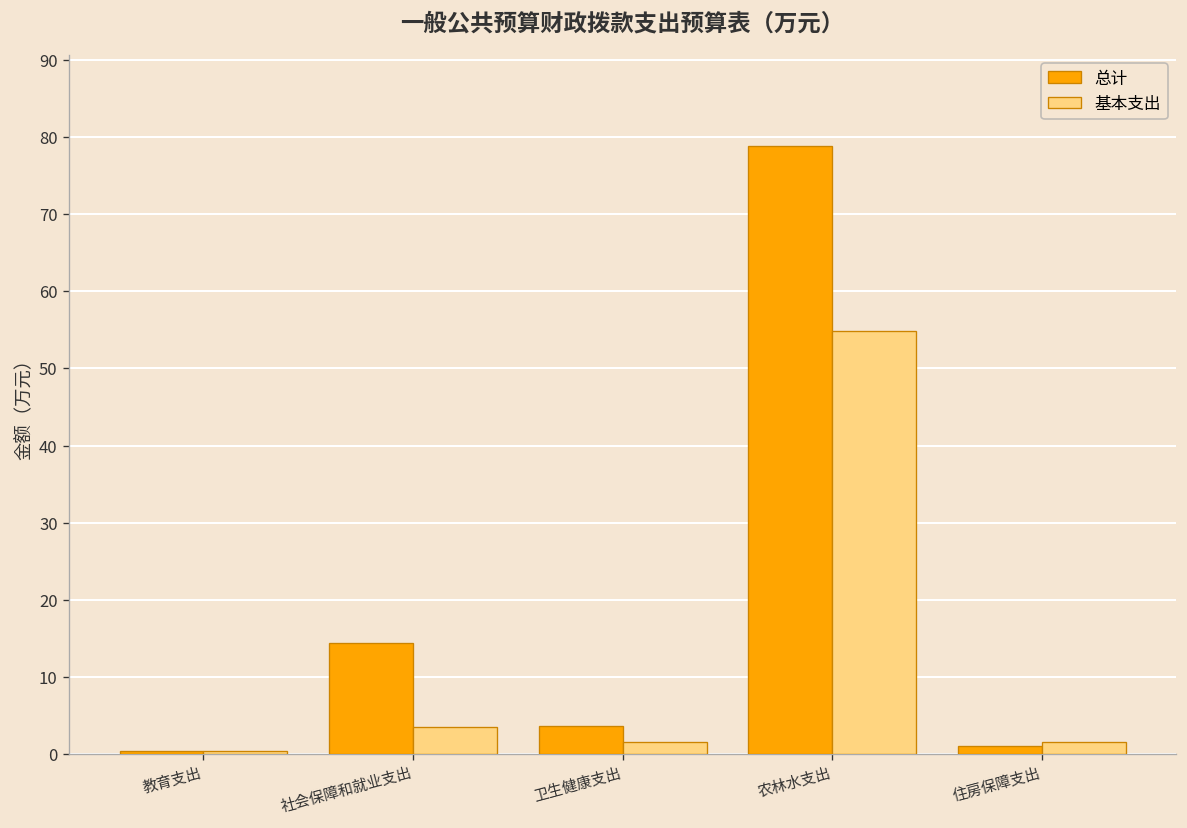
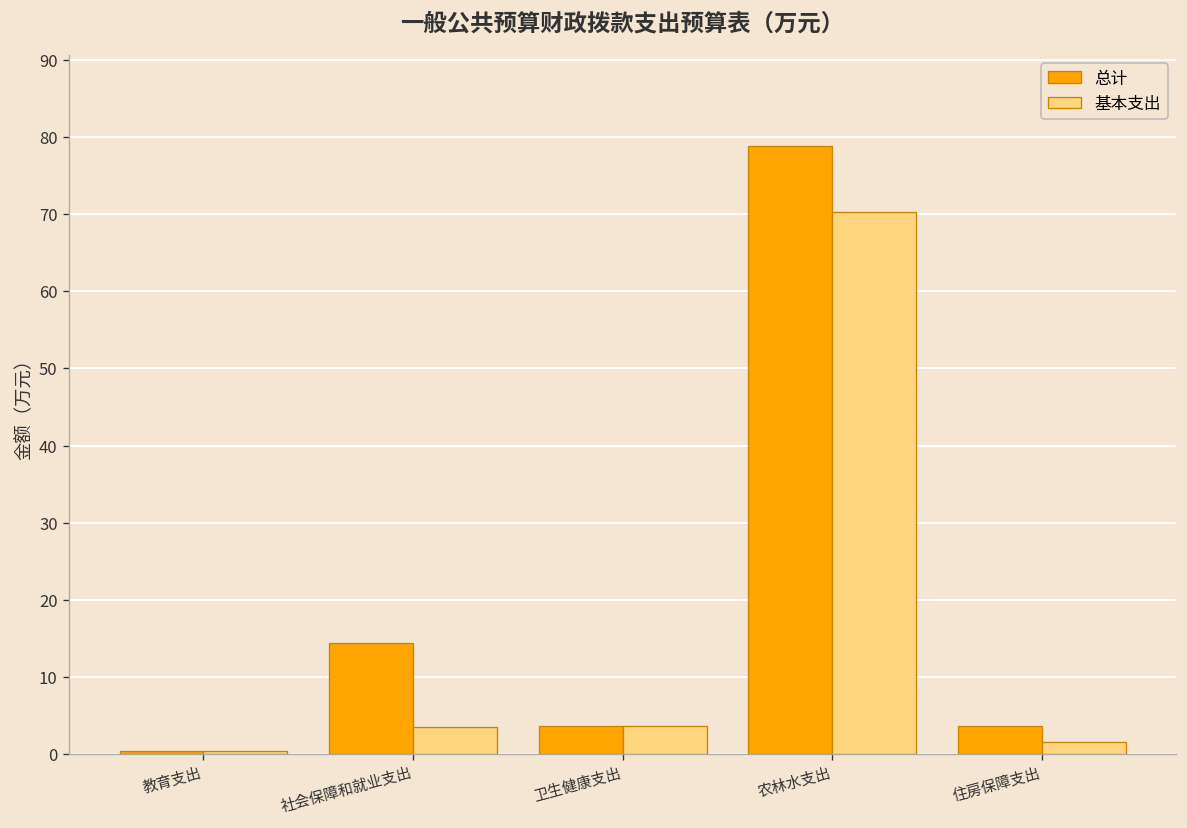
基本支出, 卫生健康支出: 2 -> 4
基本支出, 农林水支出: 55 -> 70
总计, 住房保障支出: 1 -> 4
